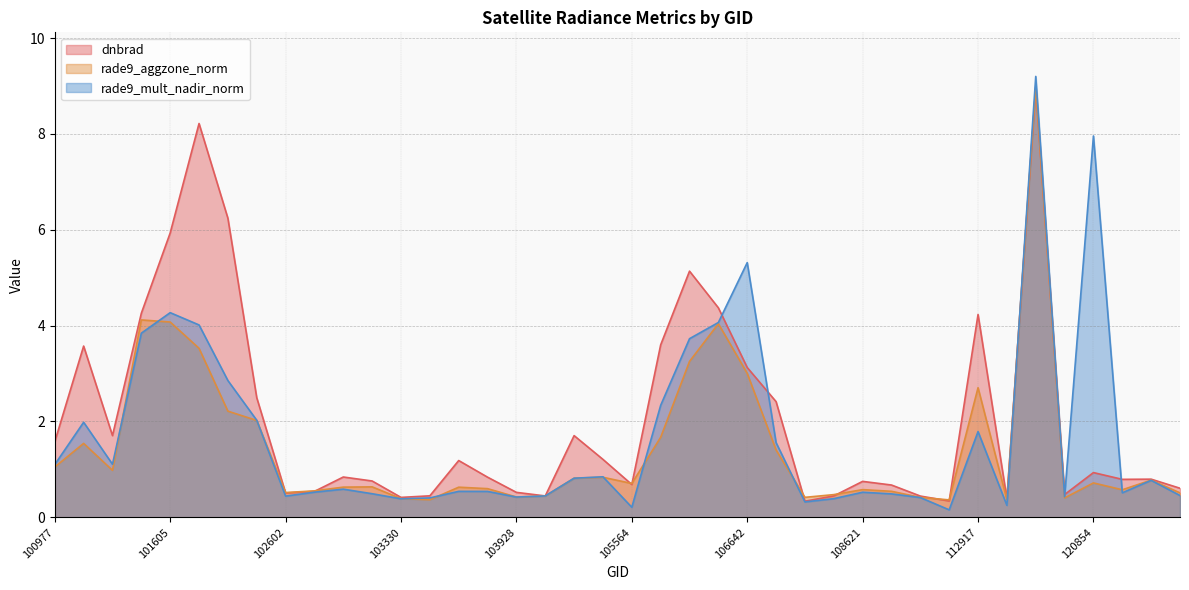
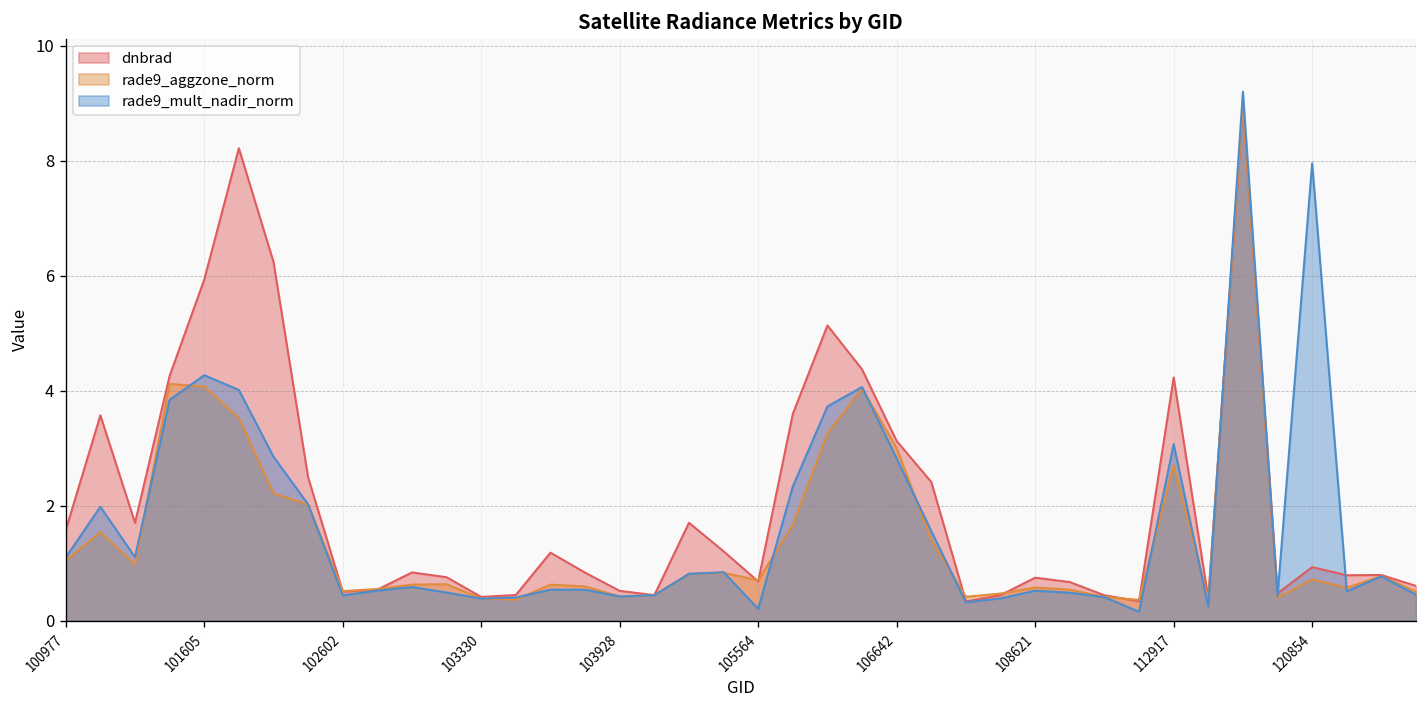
rade9_mult_nadir_norm, 106642: 5.3 -> 2.8
rade9_mult_nadir_norm, 112917: 1.8 -> 3.1
